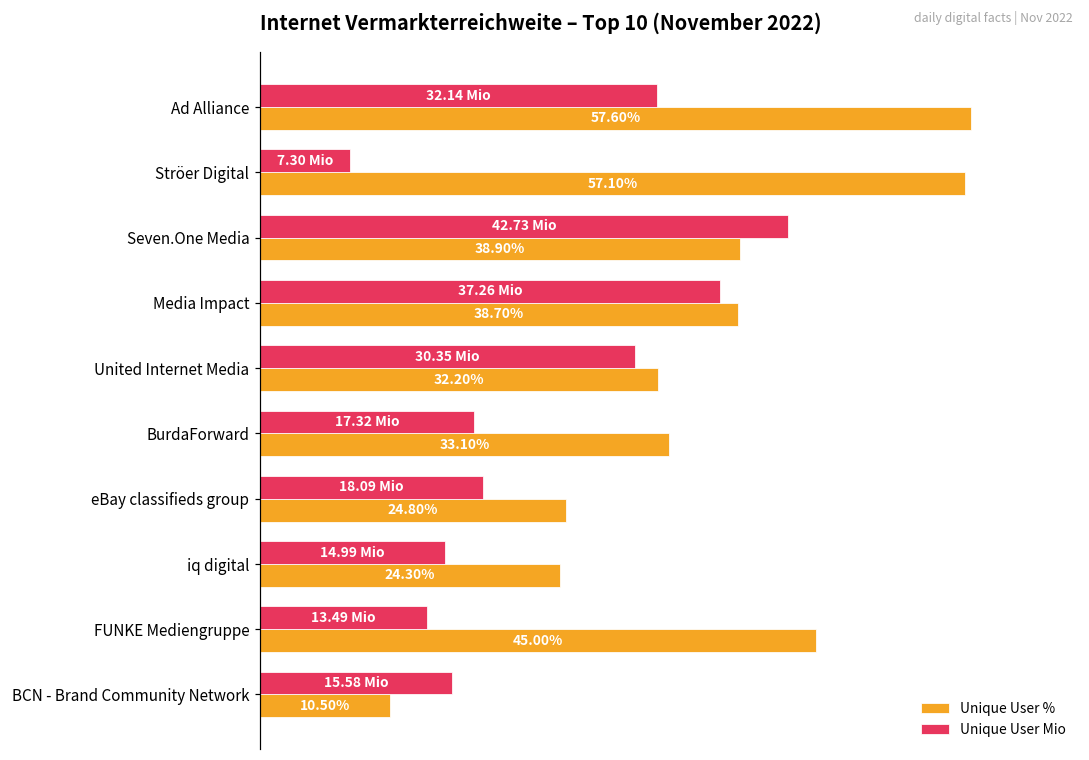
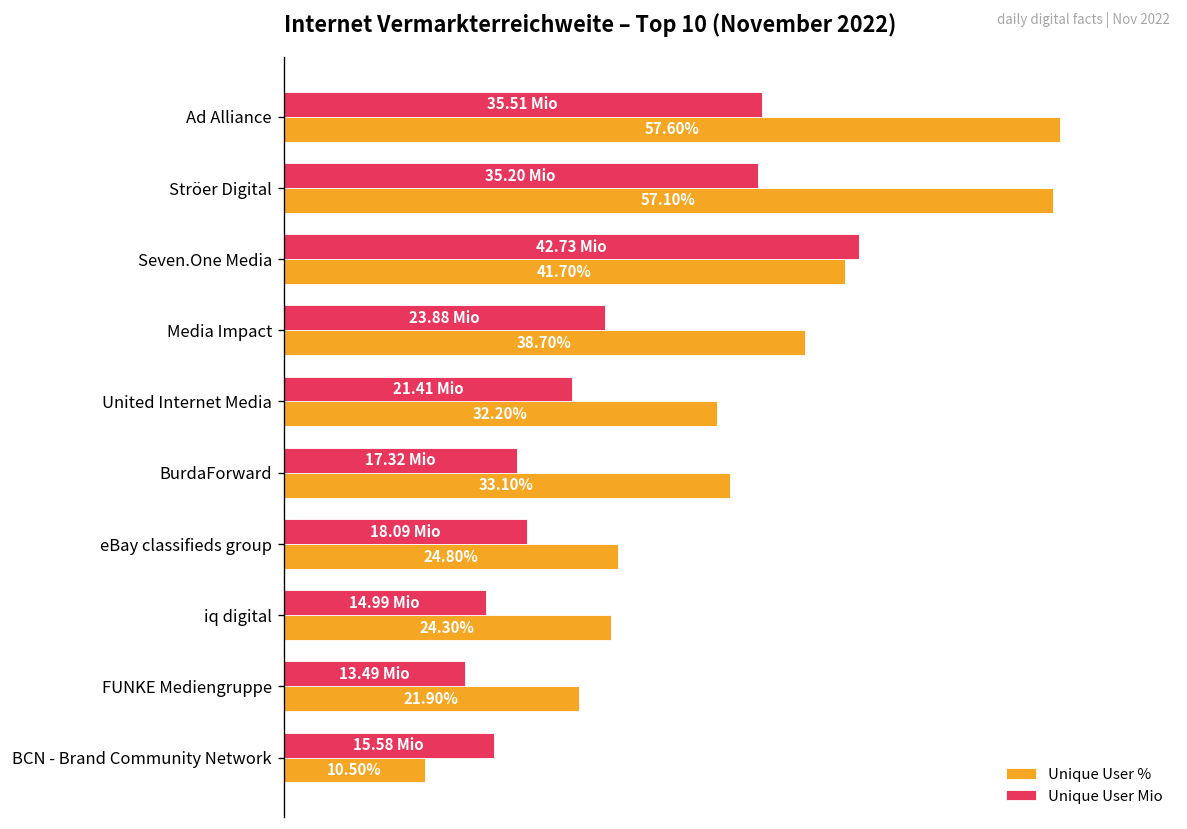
Unique User Mio, Ad Alliance: 32.14 -> 35.51
Unique User Mio, Ströer Digital: 7.30 -> 35.20
Unique User %, Seven.One Media: 38.90% -> 41.70%
Unique User Mio, Media Impact: 37.26 -> 23.88
Unique User Mio, United Internet Media: 30.35 -> 21.41
Unique User %, FUNKE Mediengruppe: 45.00% -> 21.90%
